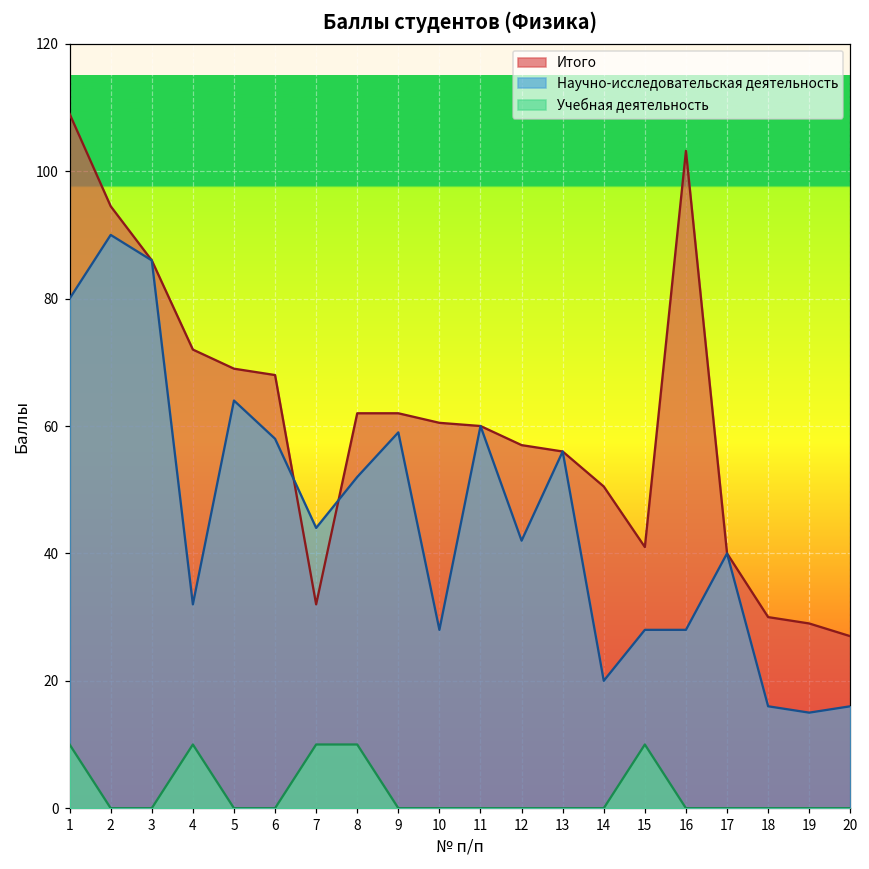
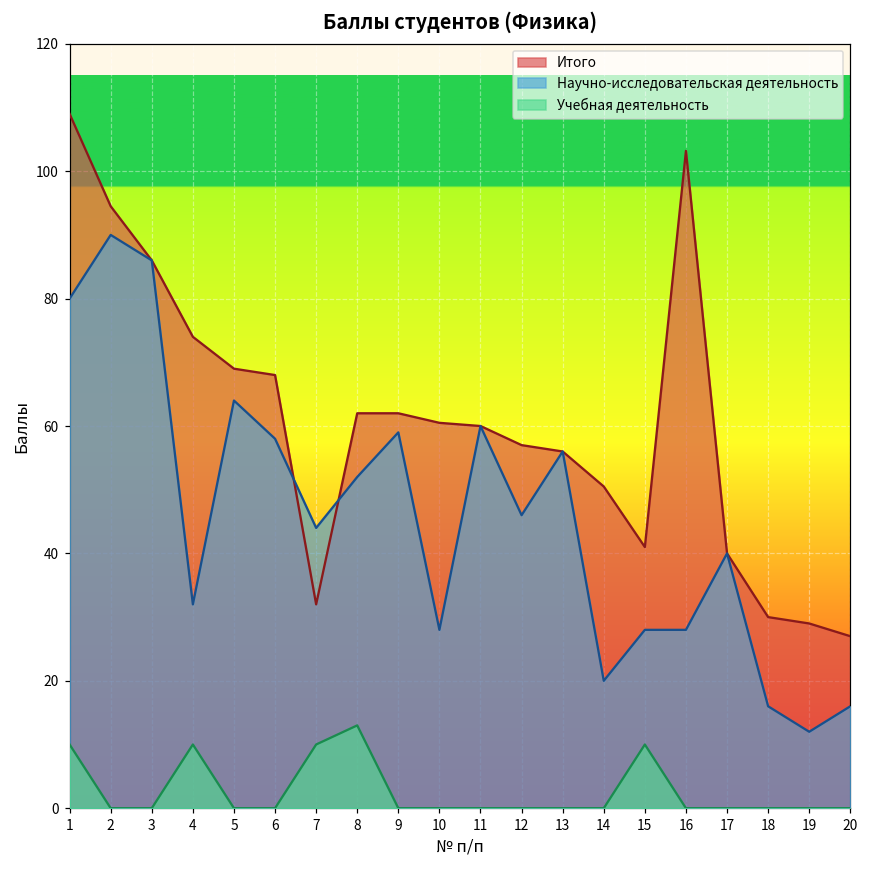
Итого, 4: 72 -> 74
Учебная деятельность, 8: 10 -> 13
Научно-исследовательская деятельность, 12: 42 -> 46
Научно-исследовательская деятельность, 19: 15 -> 12
